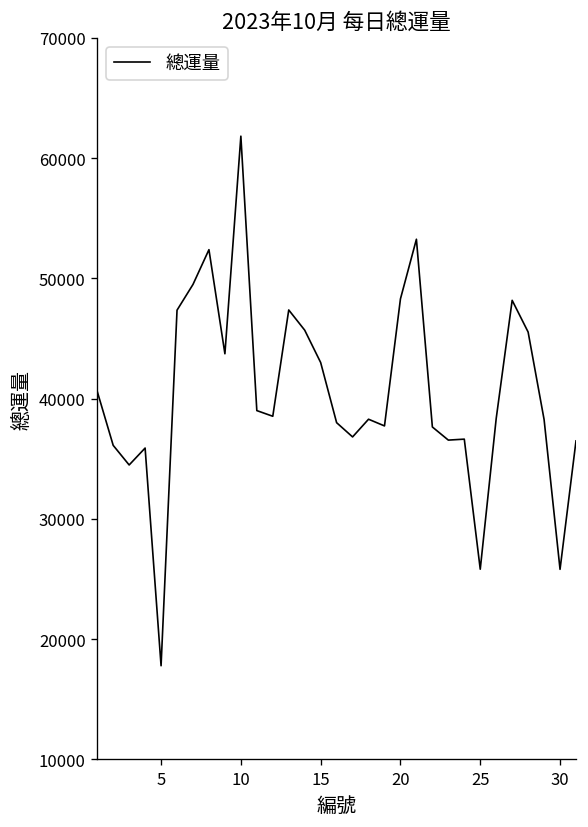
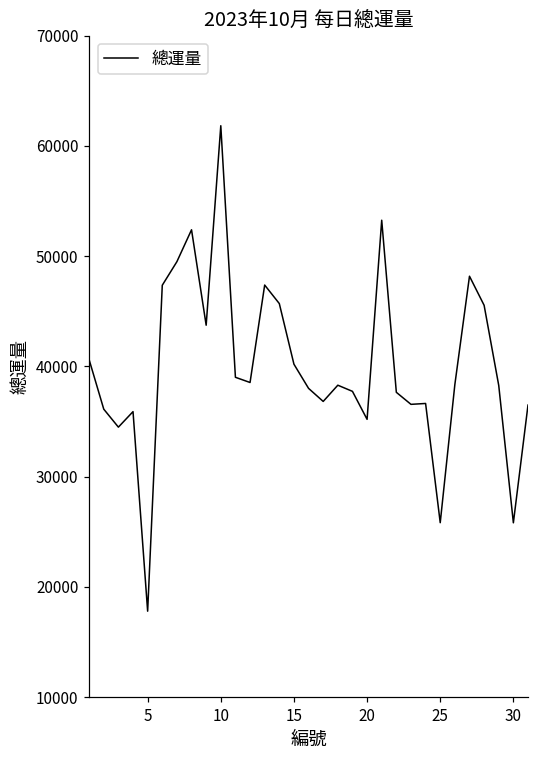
15: 43000 -> 40200
20: 48300 -> 35200
